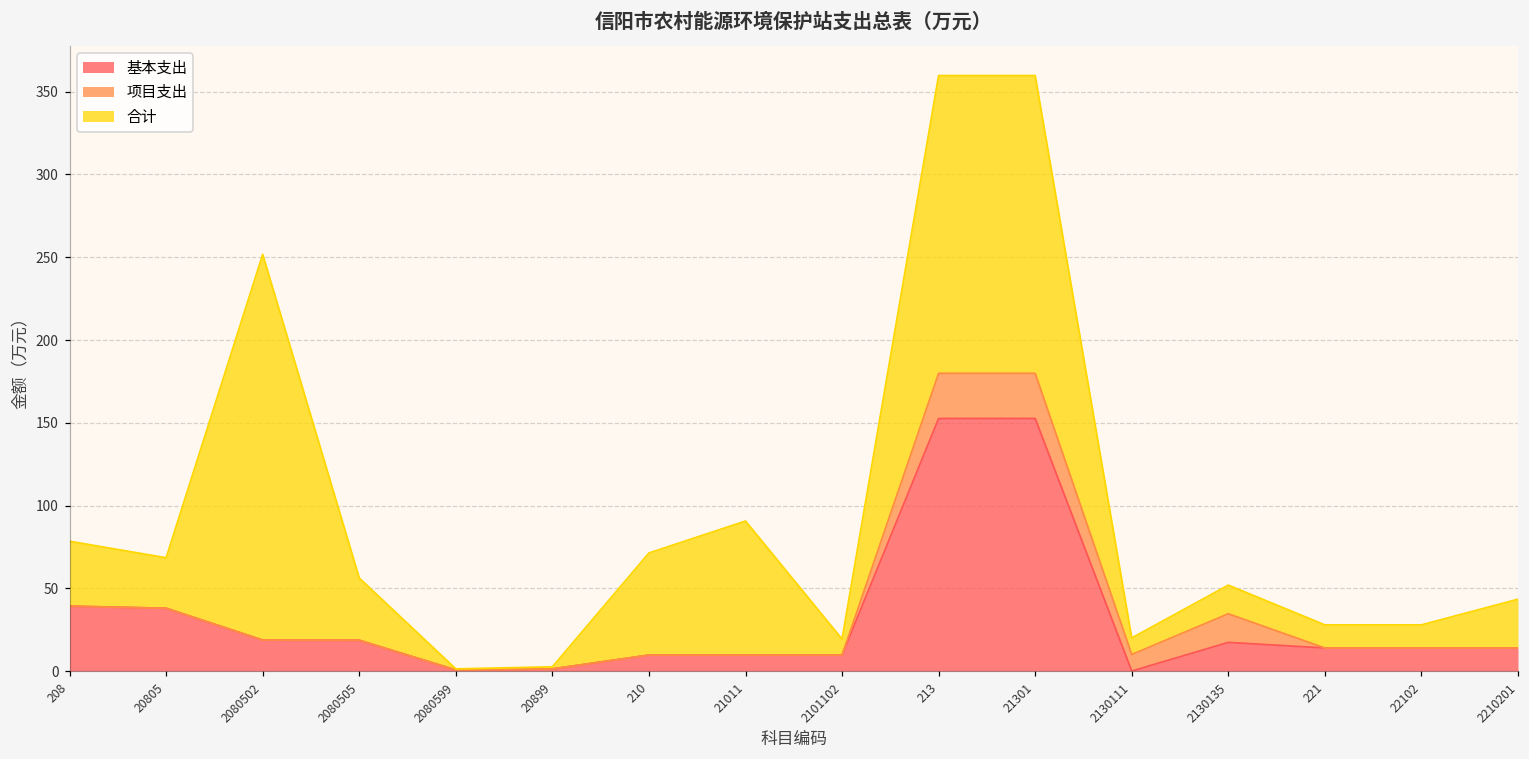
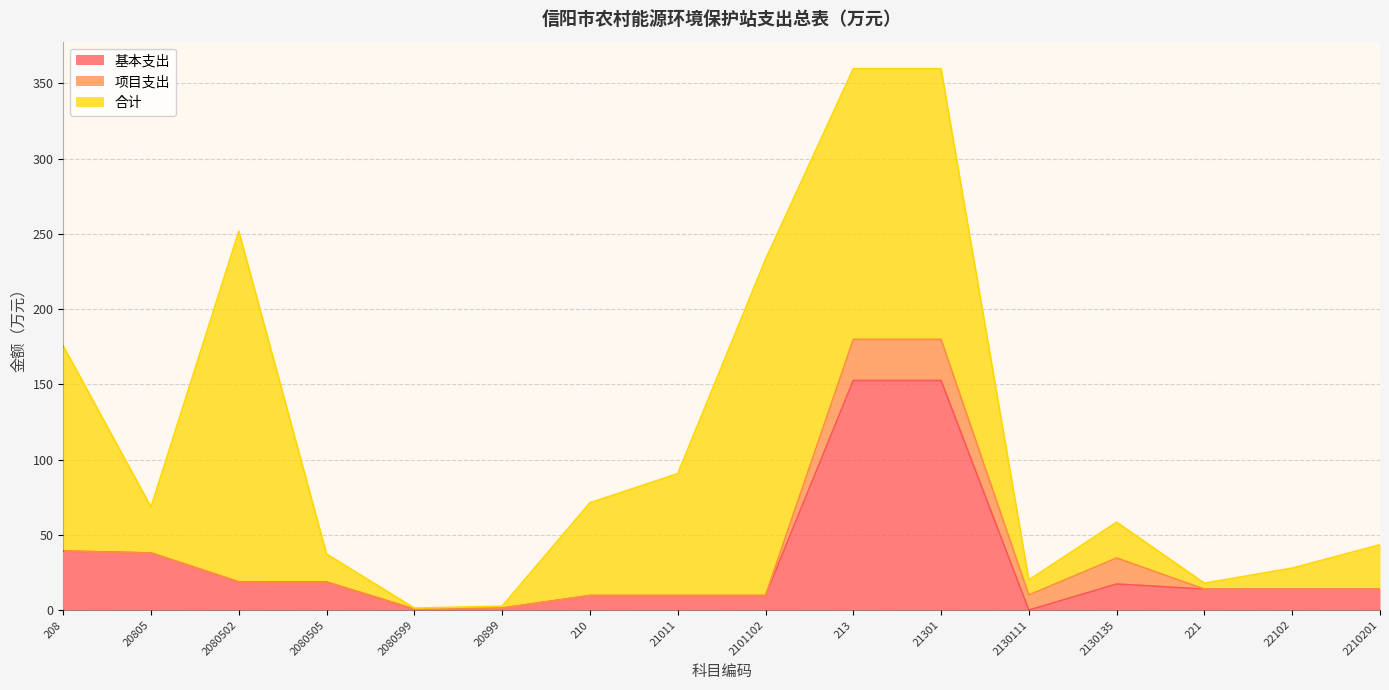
合计, 208: 39 -> 136
合计, 2080505: 38 -> 19
合计, 2101102: 10 -> 223
合计, 2130135: 17 -> 24
合计, 221: 14 -> 4
